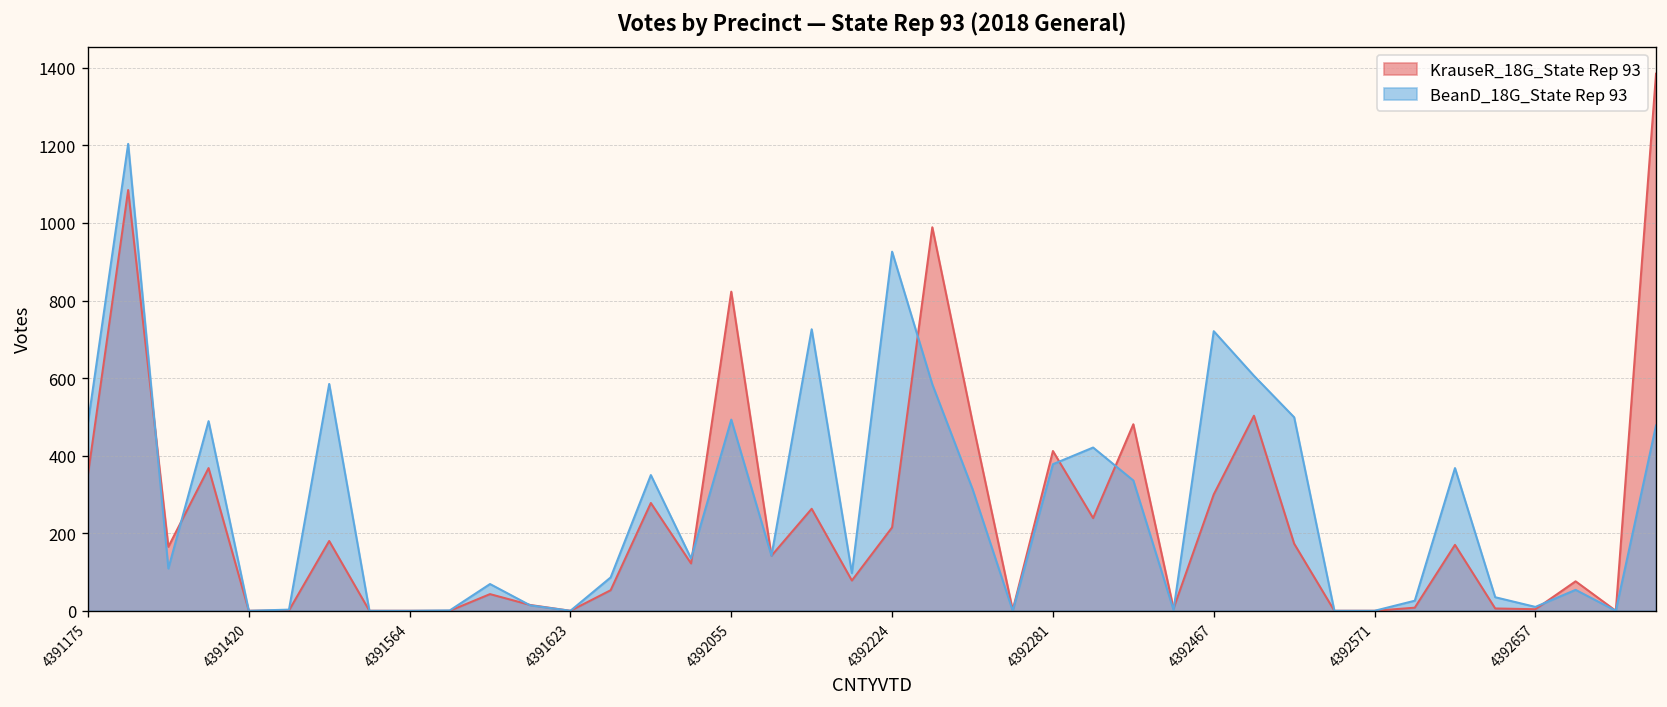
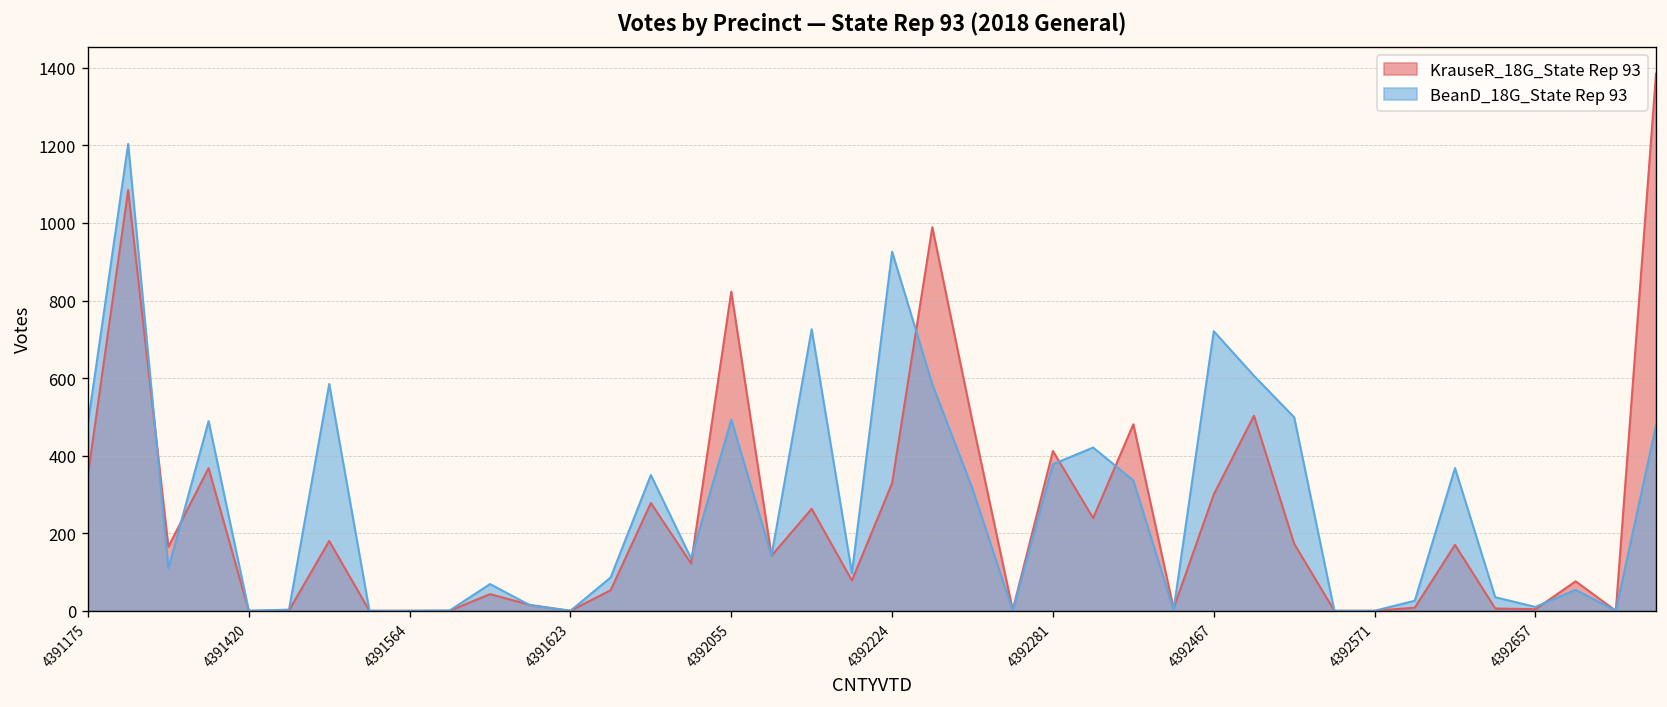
KrauseR_18G_State Rep 93, 4392224: 220 -> 330
